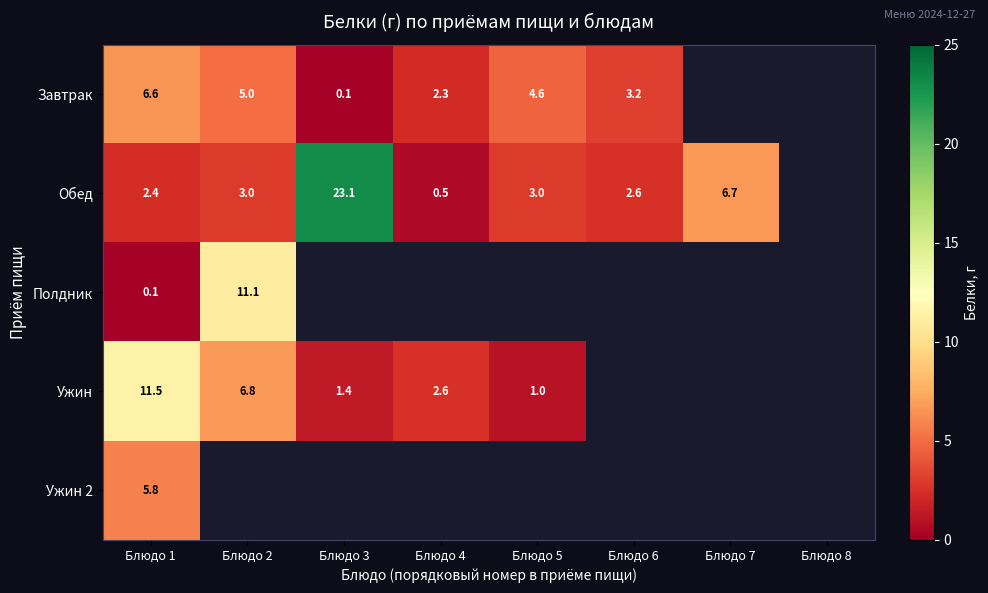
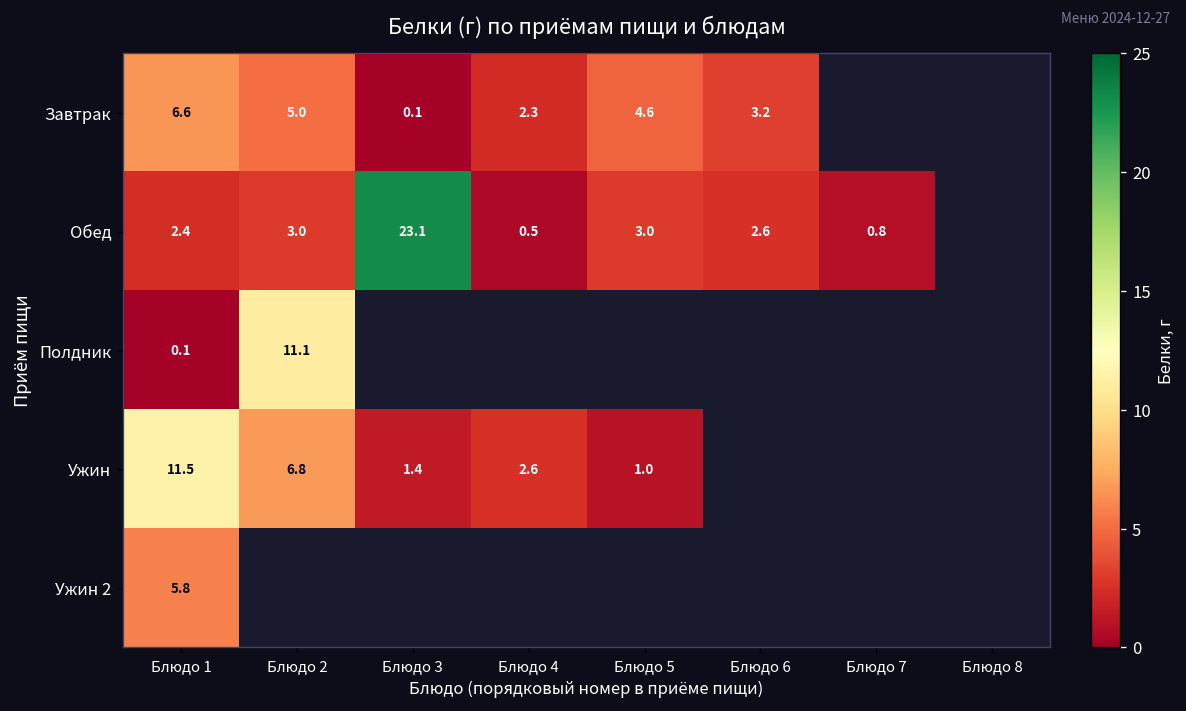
Обед, Блюдо 7: 6.7 -> 0.8
